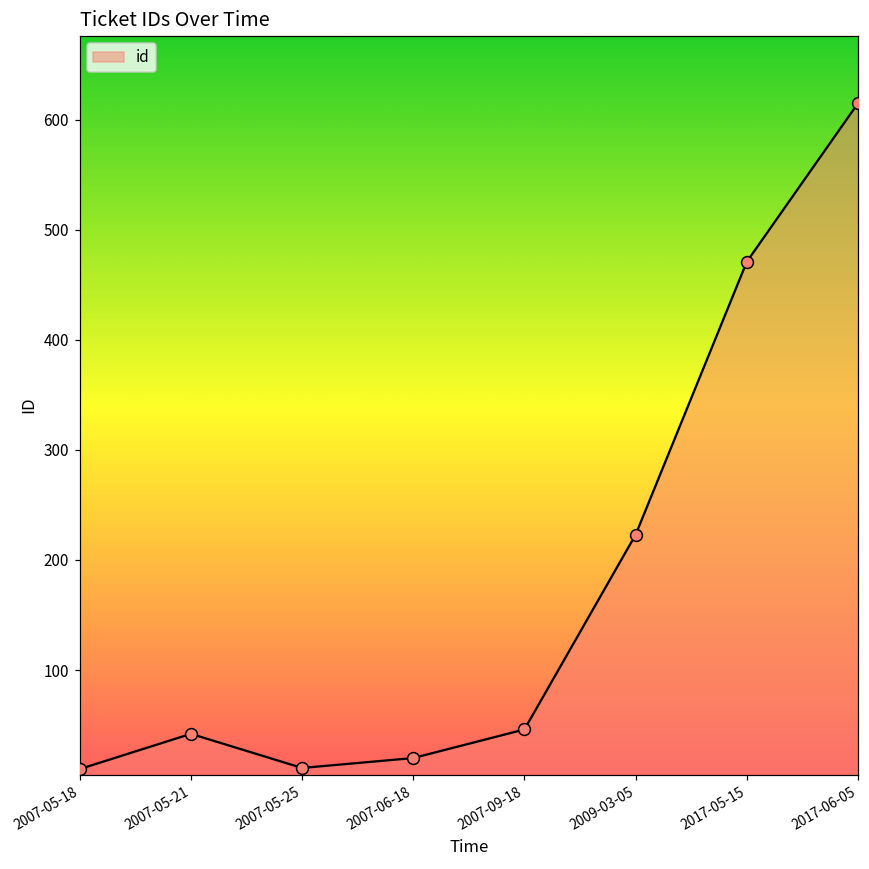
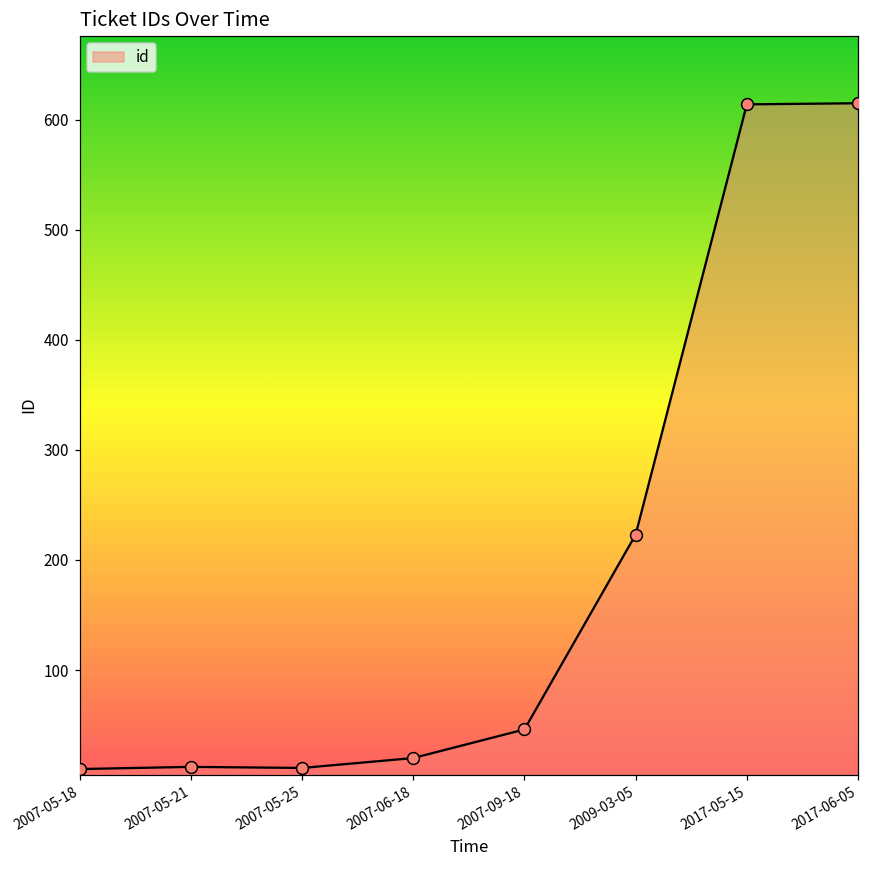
2007-05-21: 42 -> 12
2017-05-15: 471 -> 614
